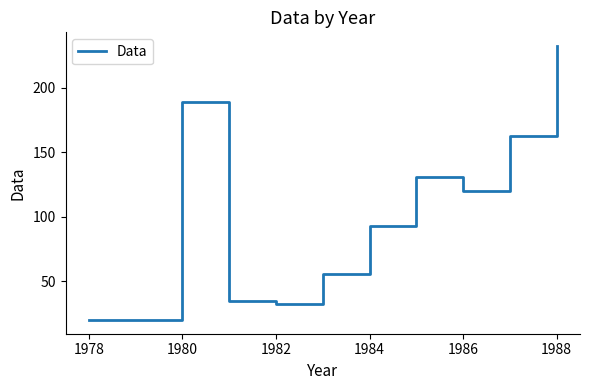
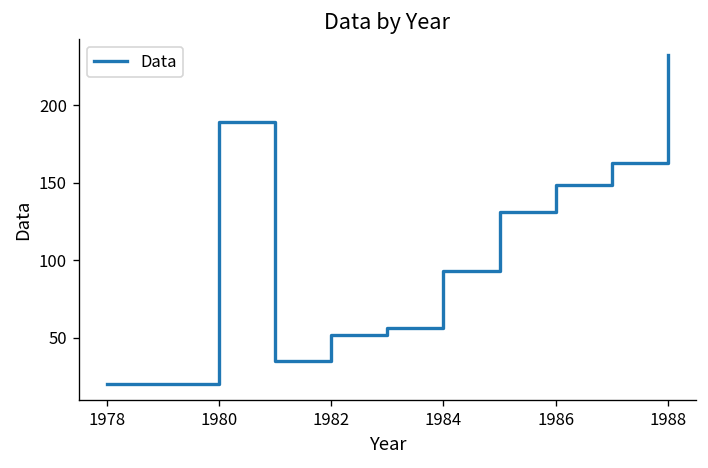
1982: 32 -> 52
1986: 120 -> 149
